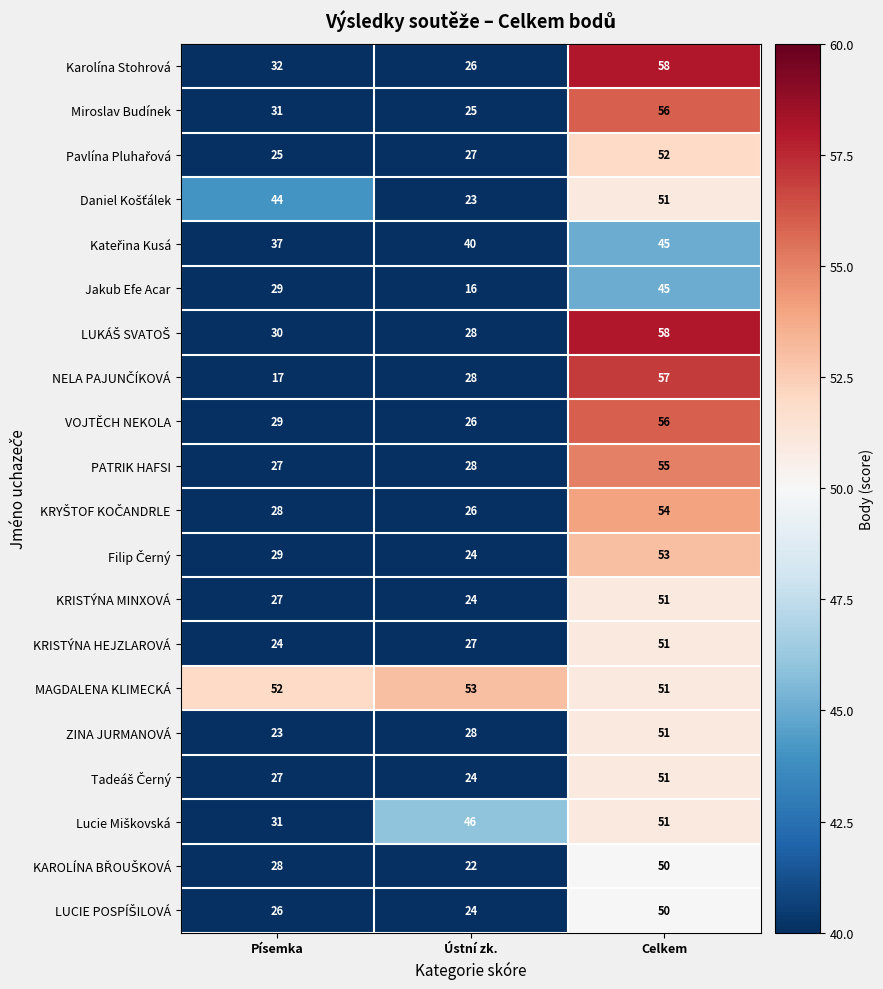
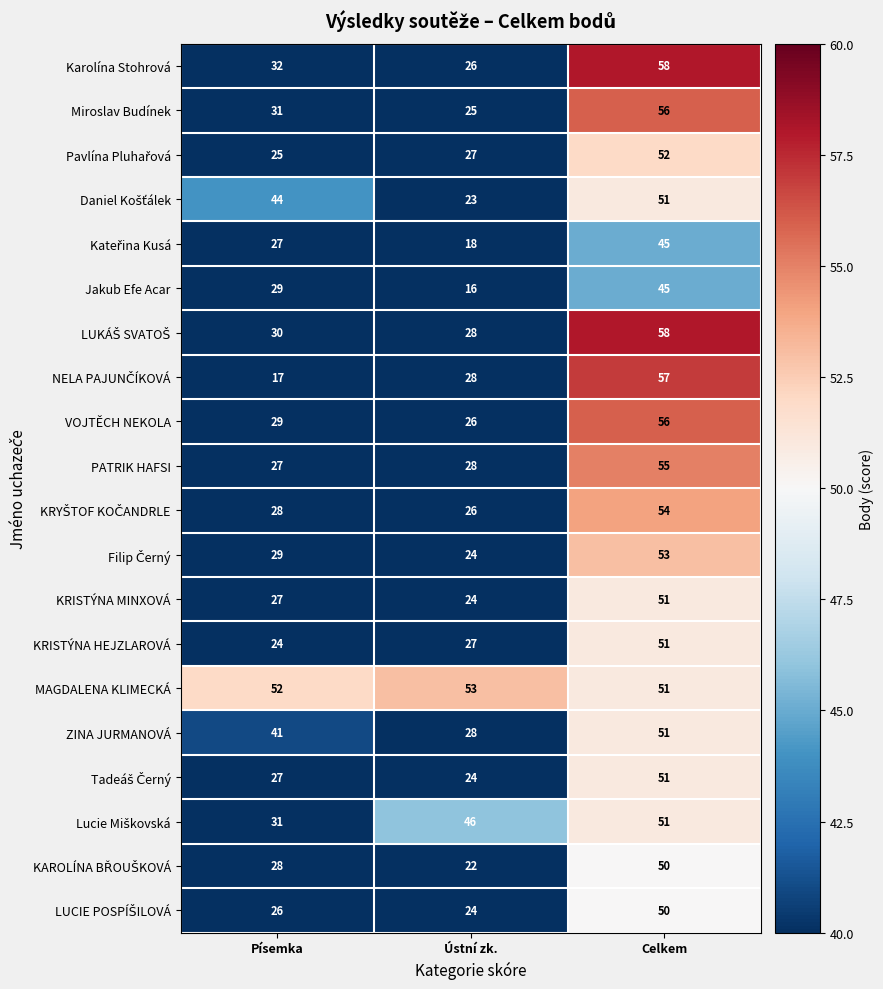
Kateřina Kusá, Písemka: 37 -> 27
Kateřina Kusá, Ústní zk.: 40 -> 18
ZINA JURMANOVÁ, Písemka: 23 -> 41
